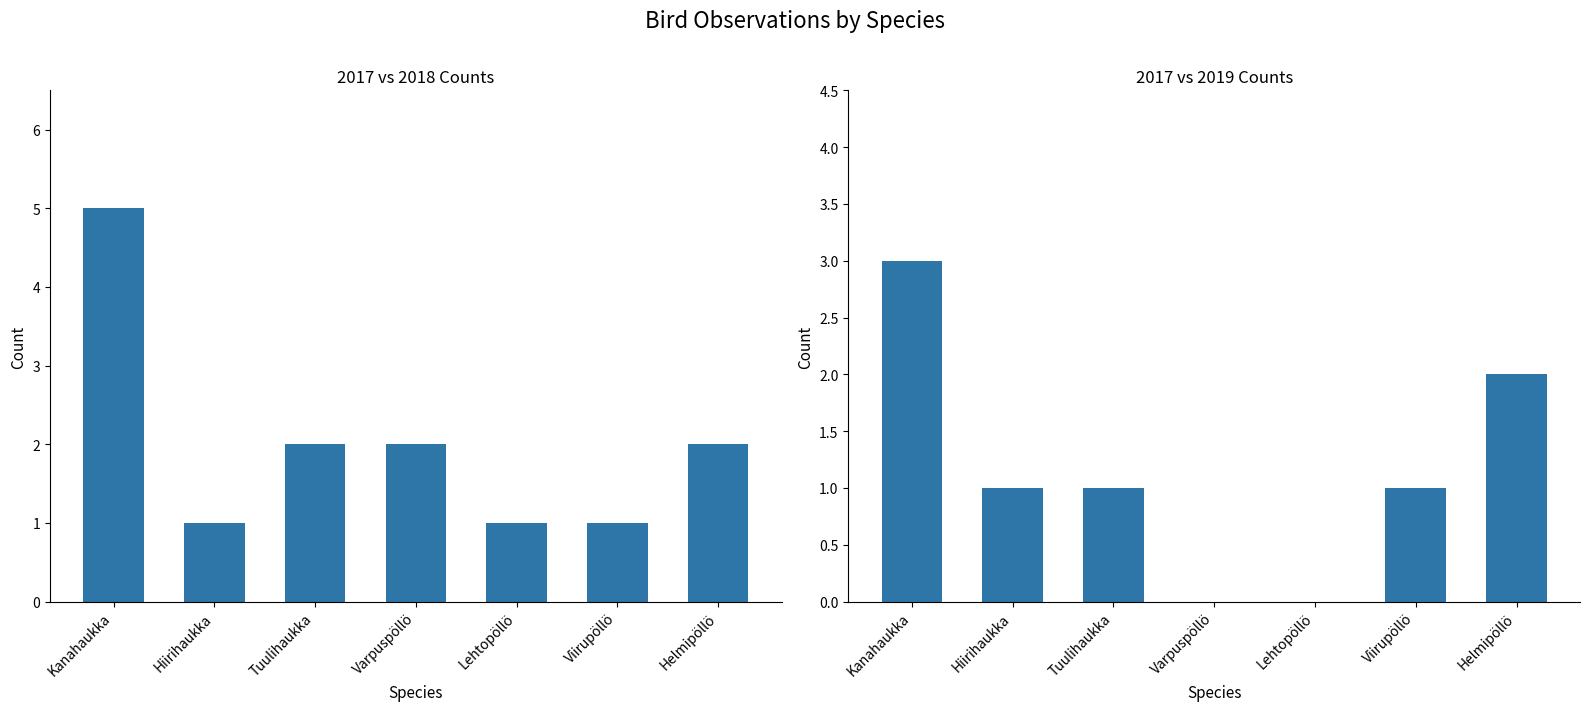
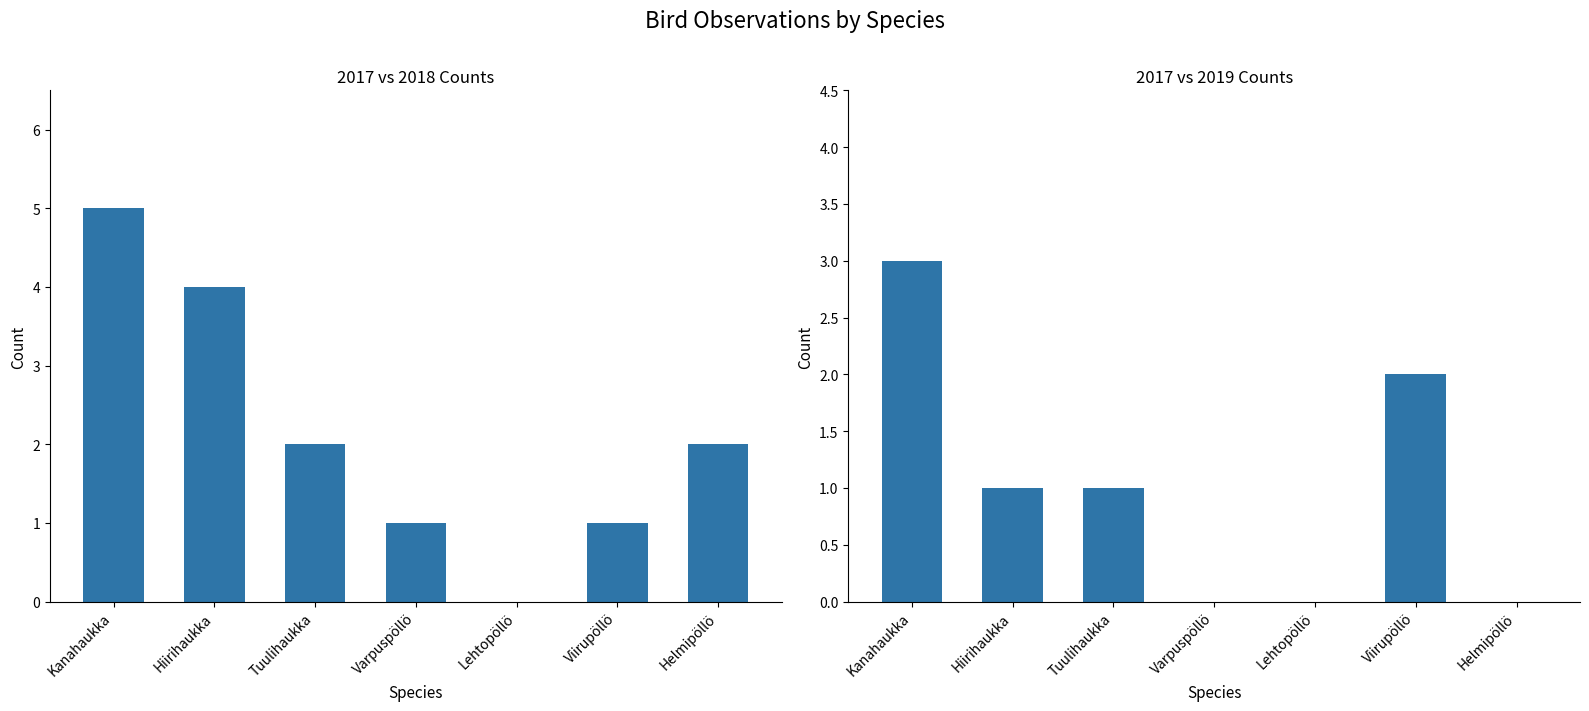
2017 vs 2018 Counts, Hiirihaukka: 1 -> 4
2017 vs 2018 Counts, Varpuspöllö: 2 -> 1
2017 vs 2018 Counts, Lehtopöllö: 1 -> 0
2017 vs 2019 Counts, Viirupöllö: 1 -> 2
2017 vs 2019 Counts, Helmipöllö: 2 -> 0
